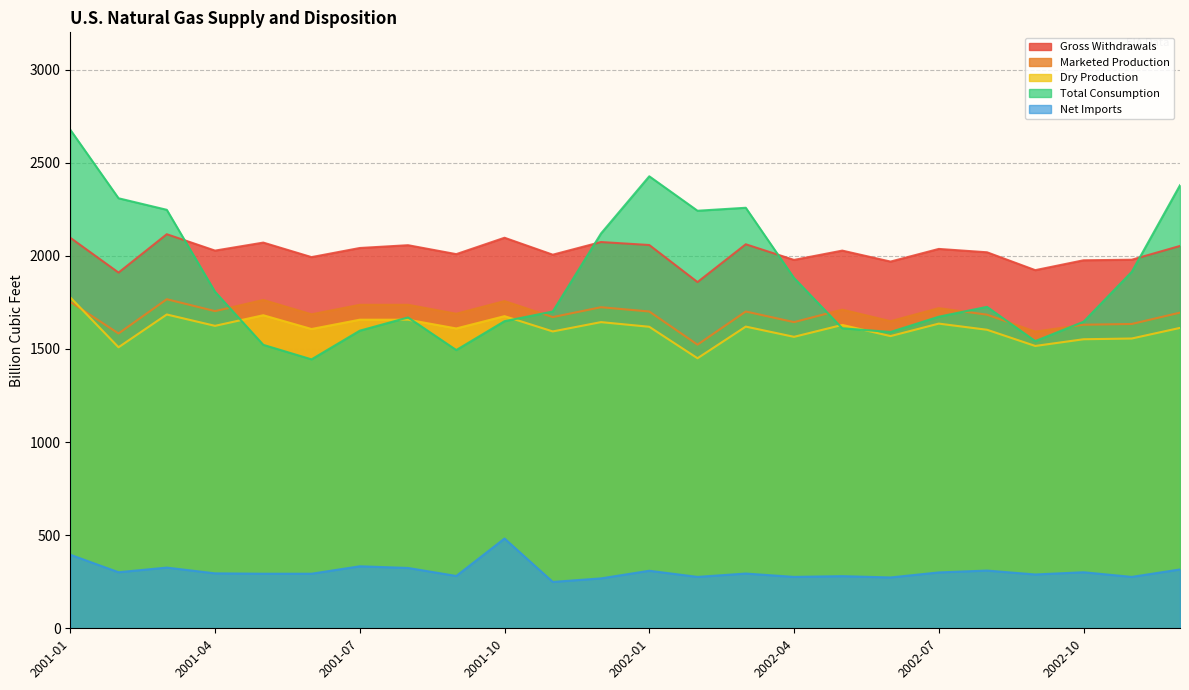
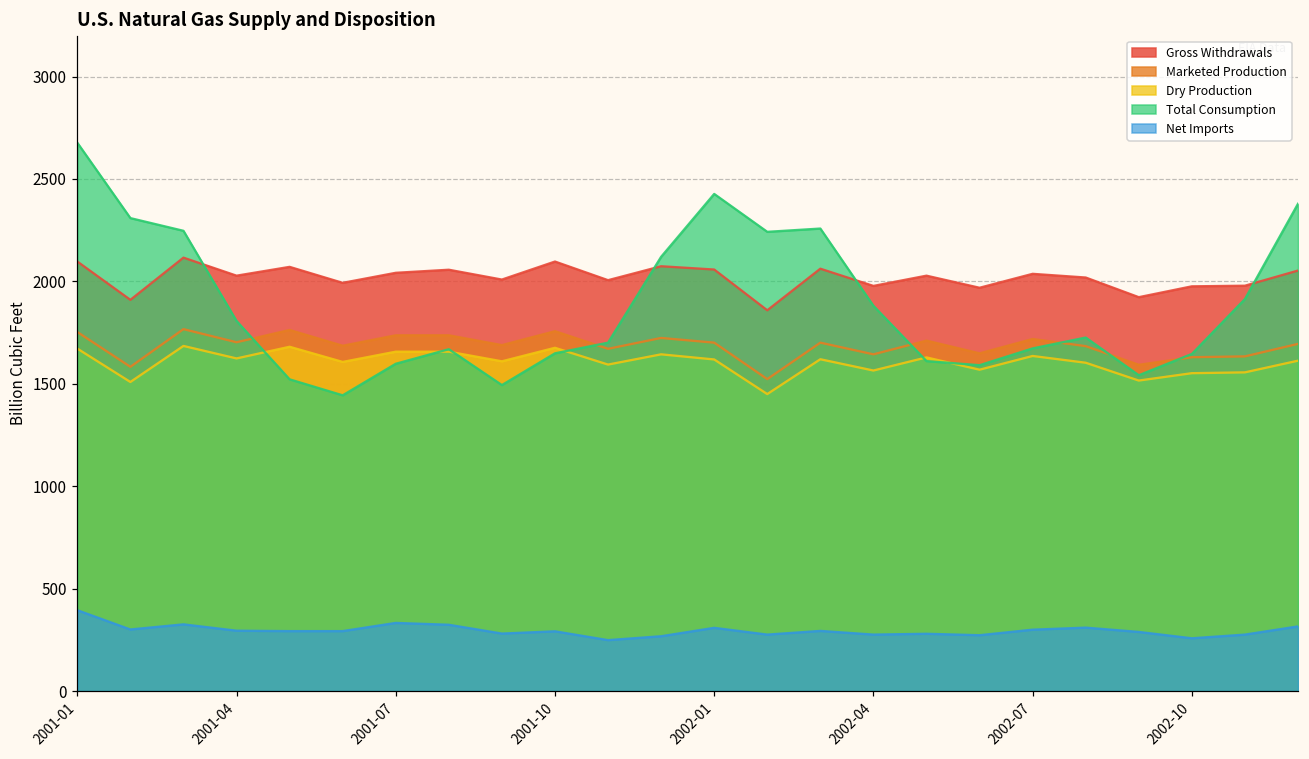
Dry Production, 2001-01: 1780 -> 1670
Net Imports, 2001-10: 480 -> 290
Net Imports, 2002-10: 300 -> 260
